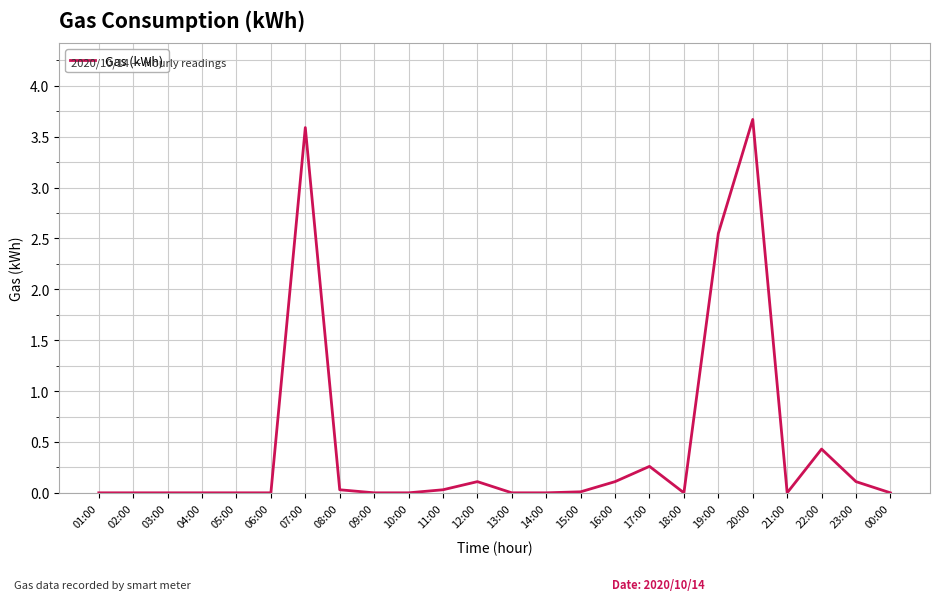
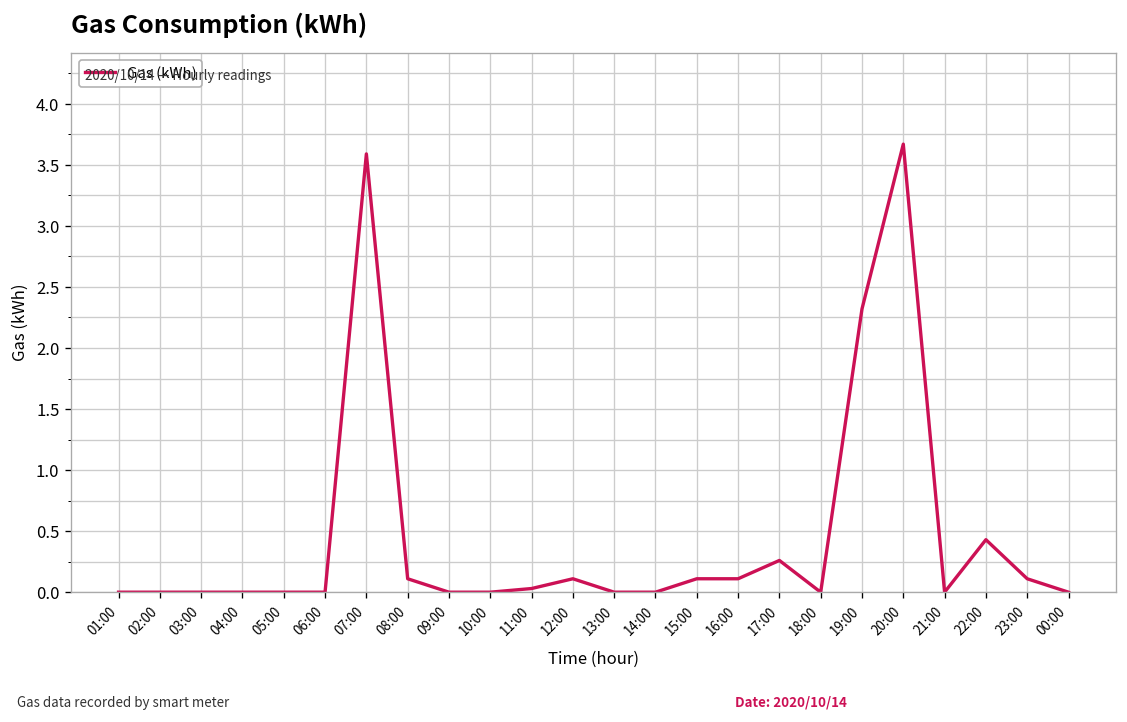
08:00: 0.03 -> 0.11
15:00: 0.01 -> 0.11
19:00: 2.55 -> 2.32
